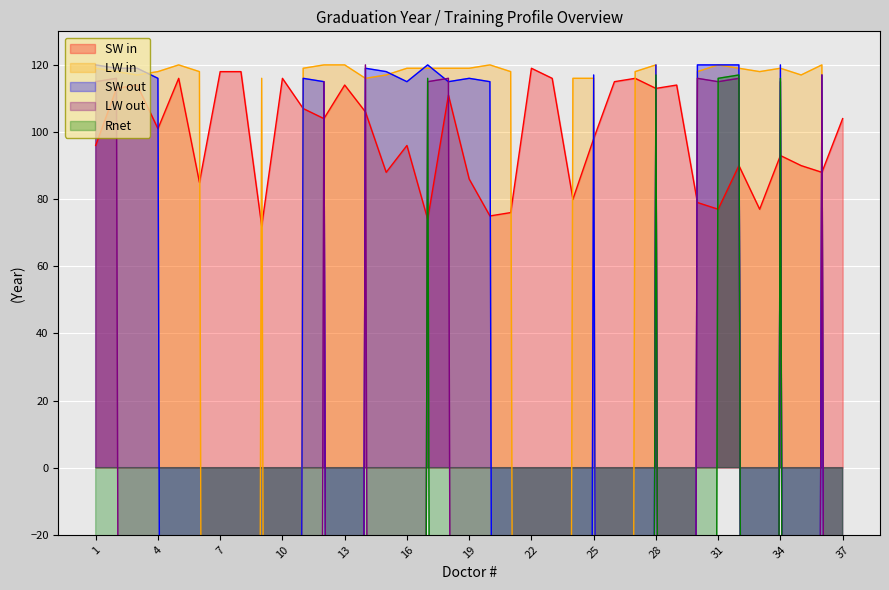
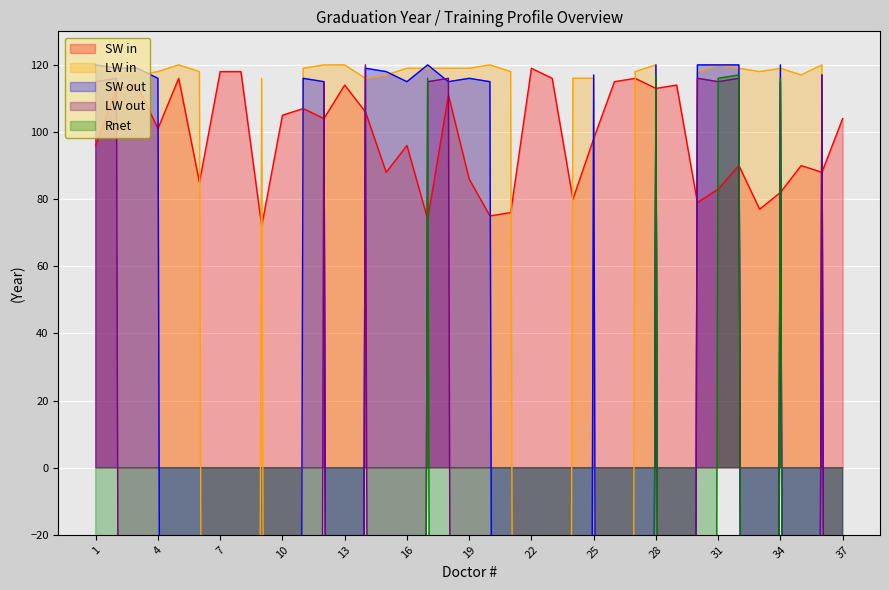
SW in, 10: 116 -> 105
SW in, 31: 77 -> 83
SW in, 34: 93 -> 82
